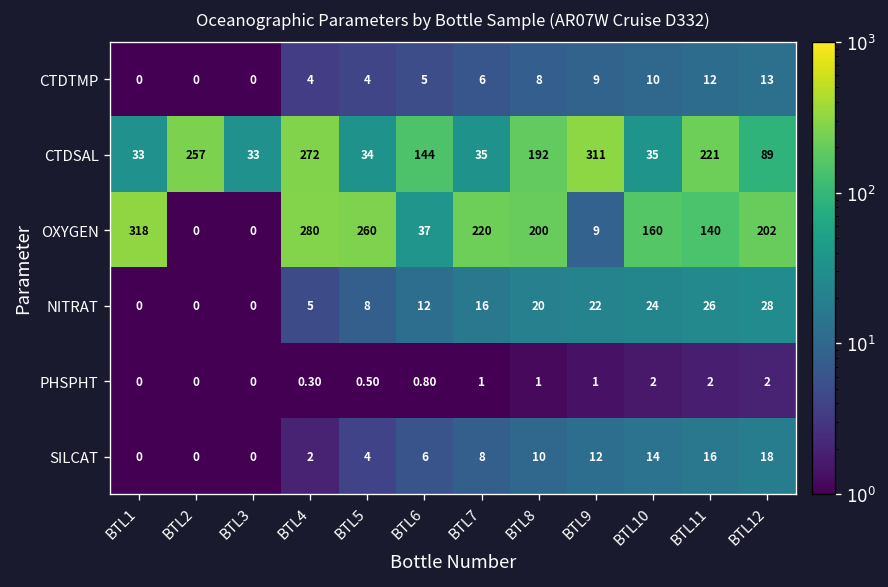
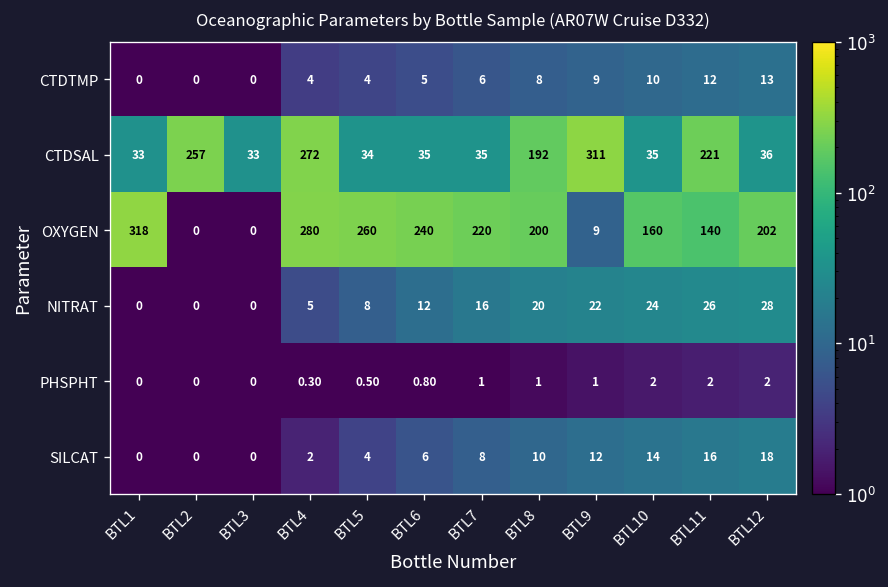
CTDSAL, BTL6: 144 -> 35
CTDSAL, BTL12: 89 -> 36
OXYGEN, BTL6: 37 -> 240
